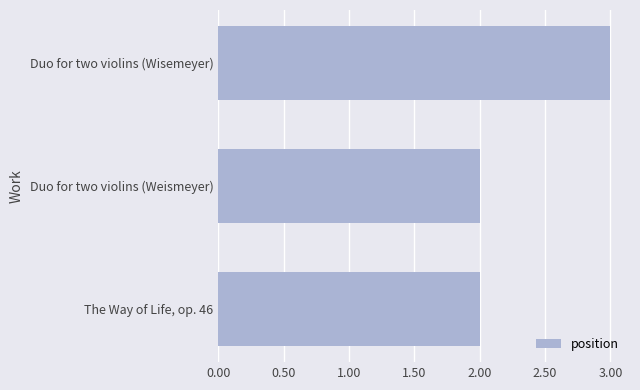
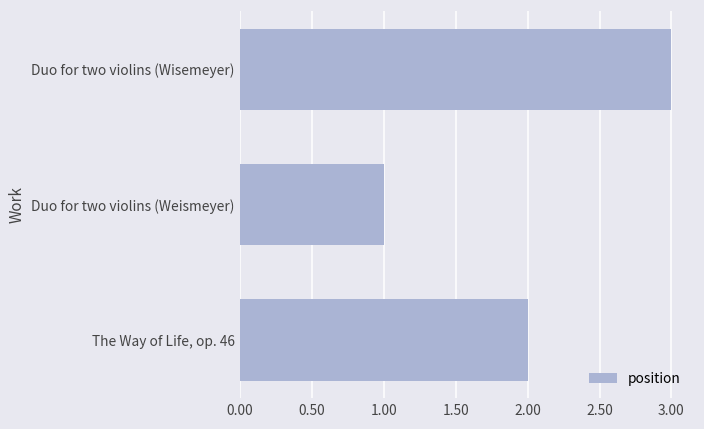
Duo for two violins (Weismeyer): 2 -> 1
